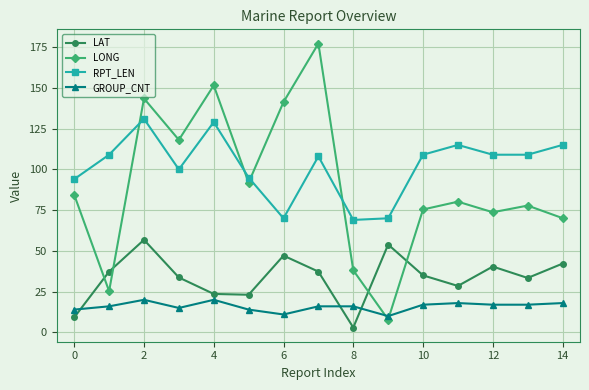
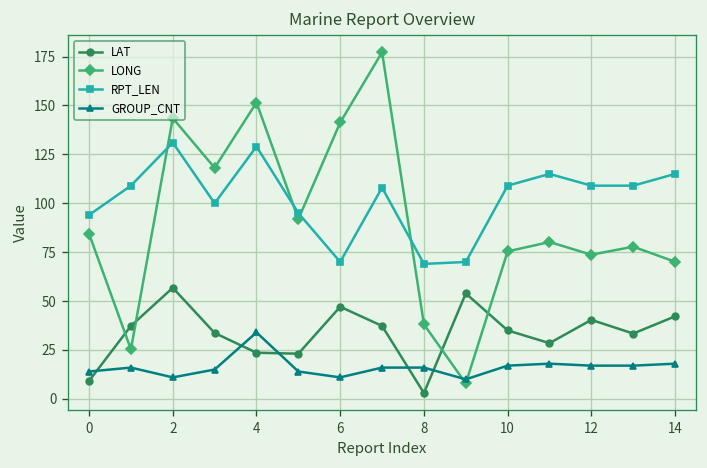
GROUP_CNT, 2: 20 -> 11
GROUP_CNT, 4: 20 -> 34
